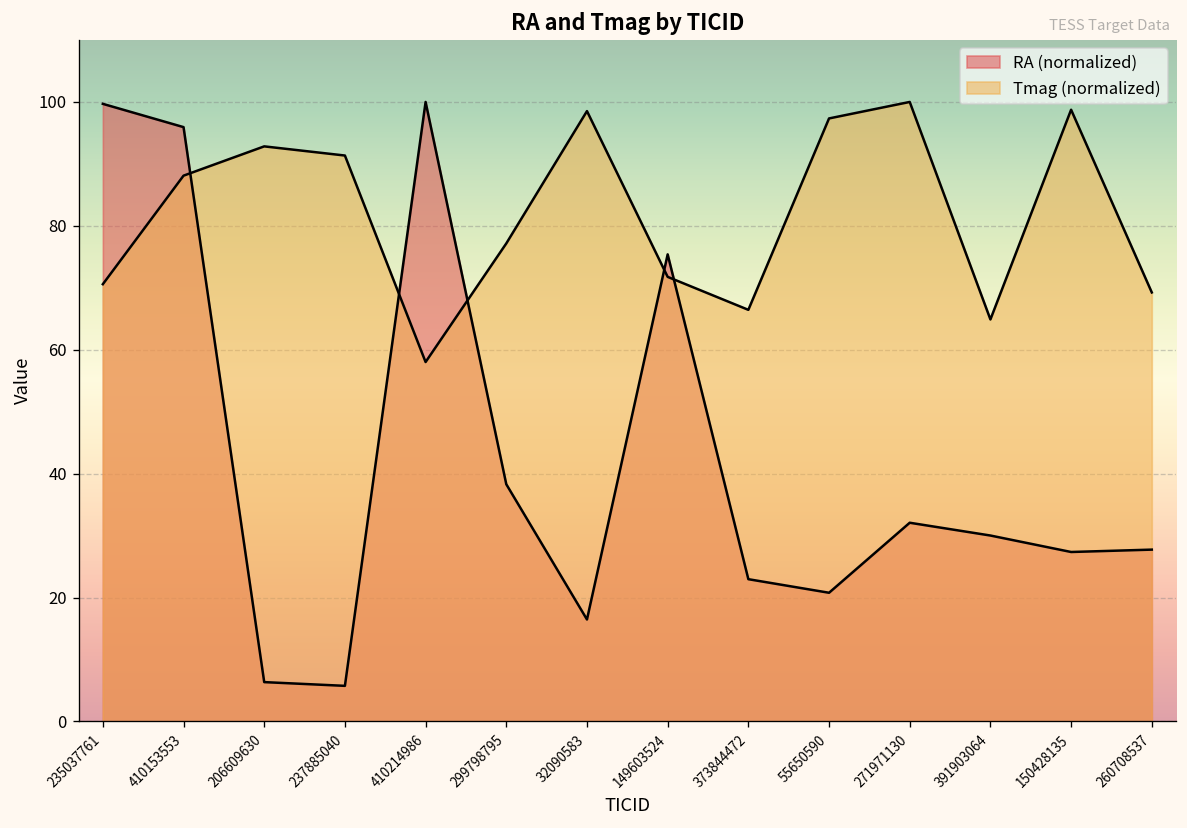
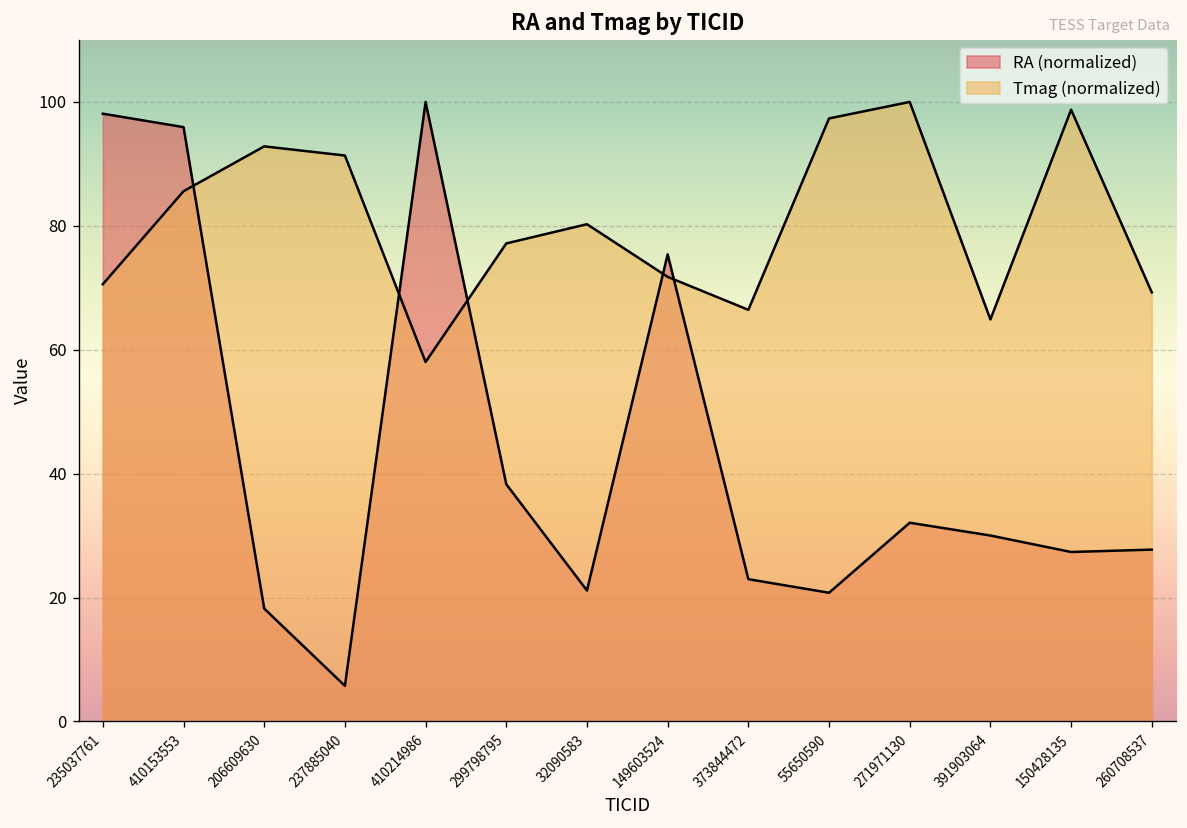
RA (normalized), 235037761: 100 -> 98
Tmag (normalized), 410153553: 88 -> 86
RA (normalized), 206609630: 6 -> 18
RA (normalized), 32090583: 16 -> 21
Tmag (normalized), 32090583: 99 -> 80
